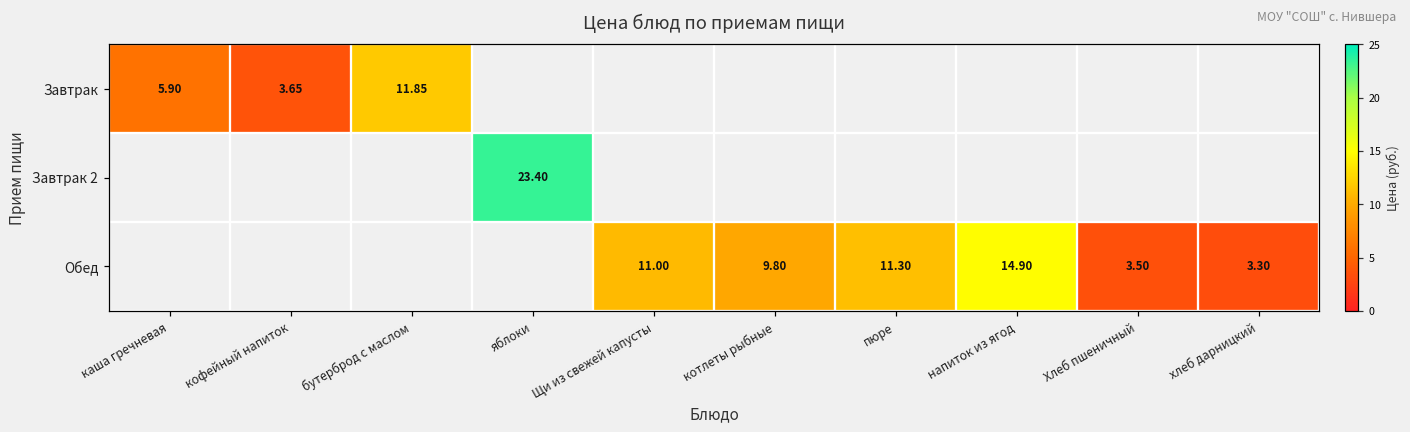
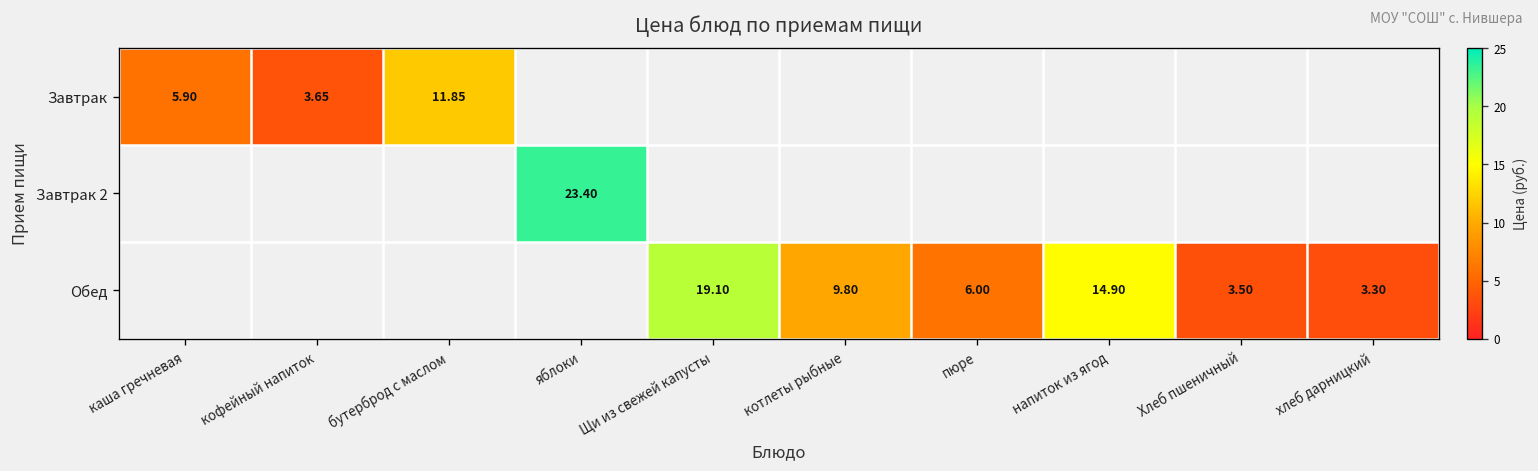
Обед, Щи из свежей капусты: 11.00 -> 19.10
Обед, пюре: 11.30 -> 6.00
